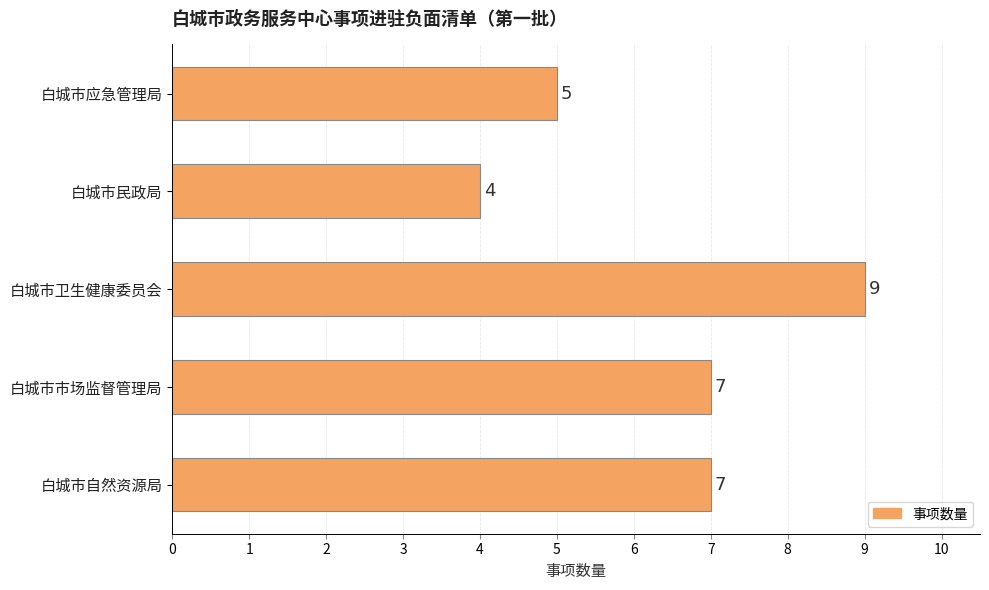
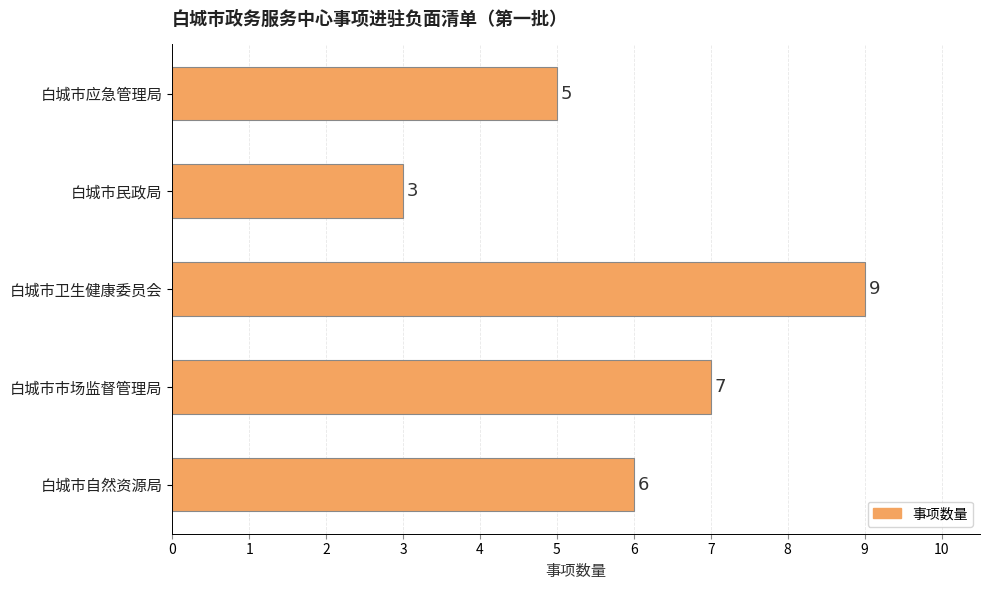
白城市民政局: 4 -> 3
白城市自然资源局: 7 -> 6
